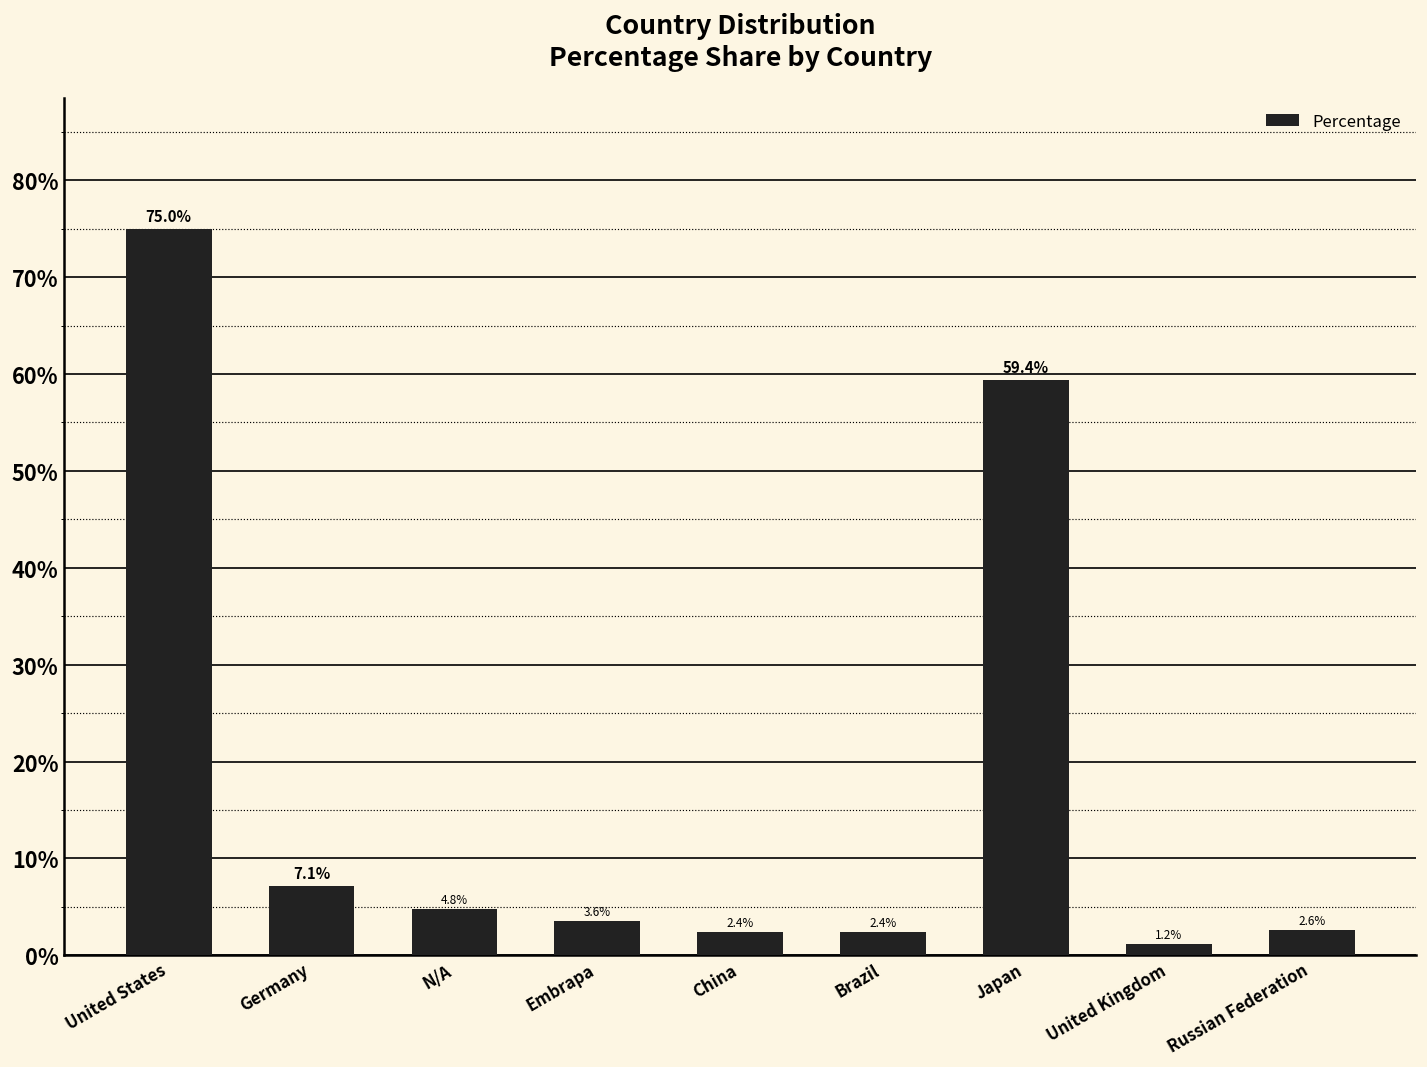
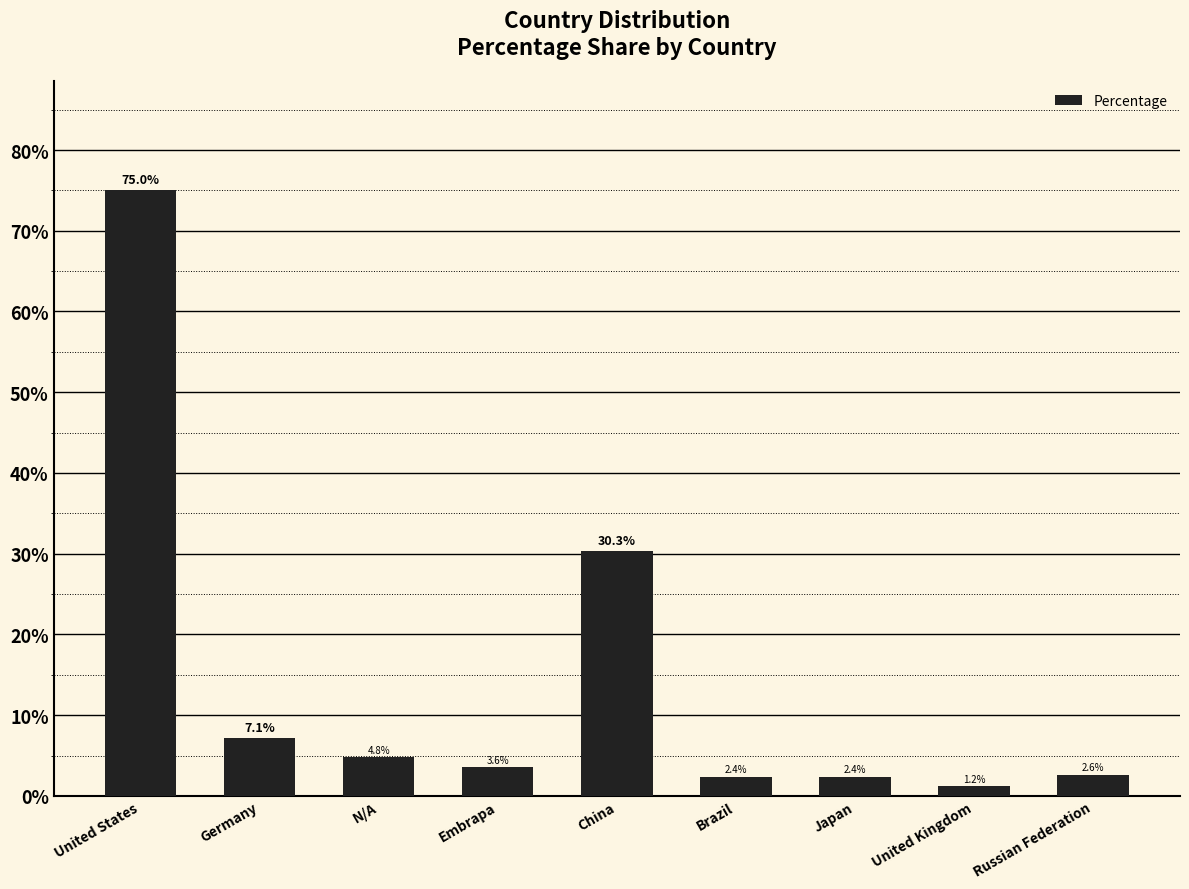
China: 2.4% -> 30.3%
Japan: 59.4% -> 2.4%
